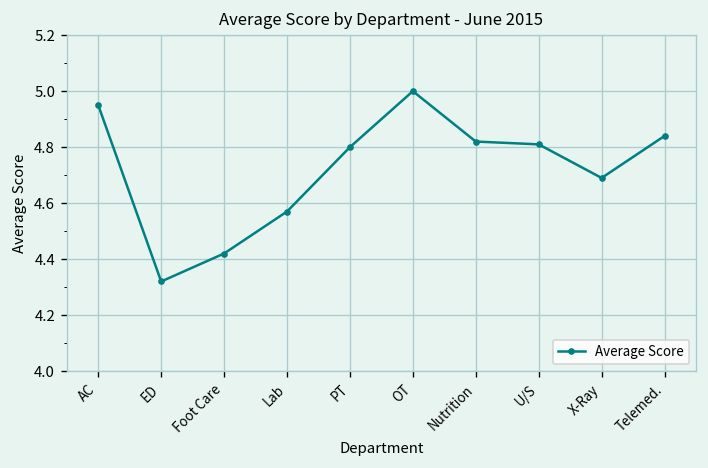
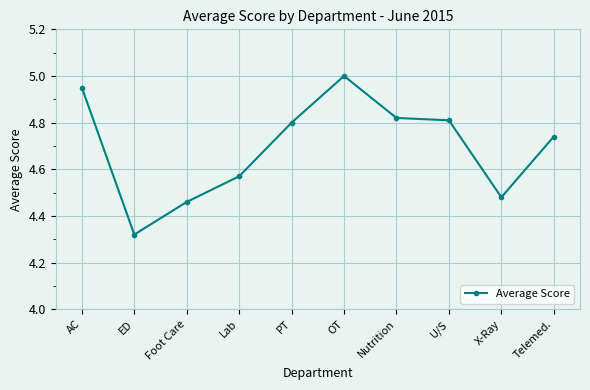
Foot Care: 4.42 -> 4.46
X-Ray: 4.69 -> 4.48
Telemed.: 4.84 -> 4.74
